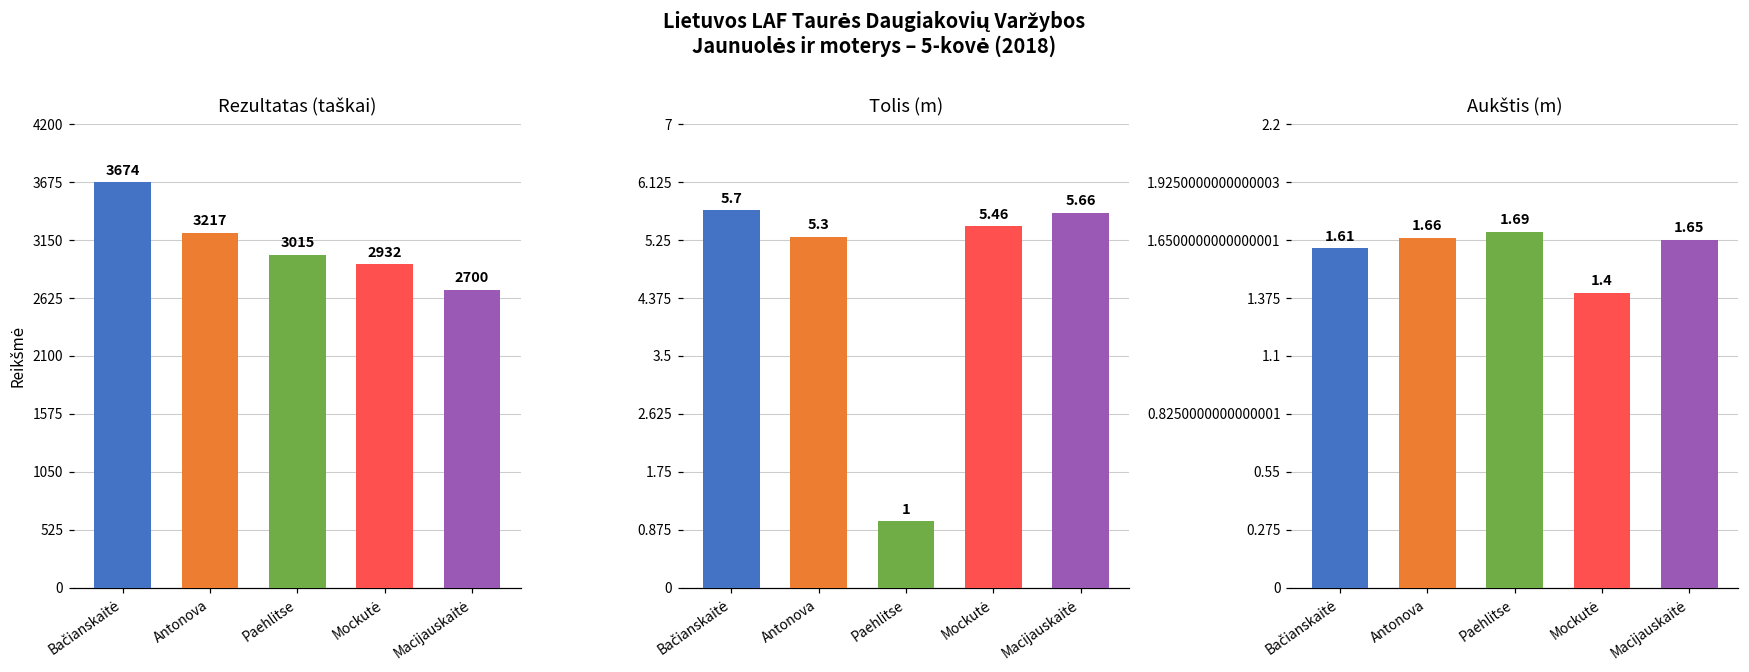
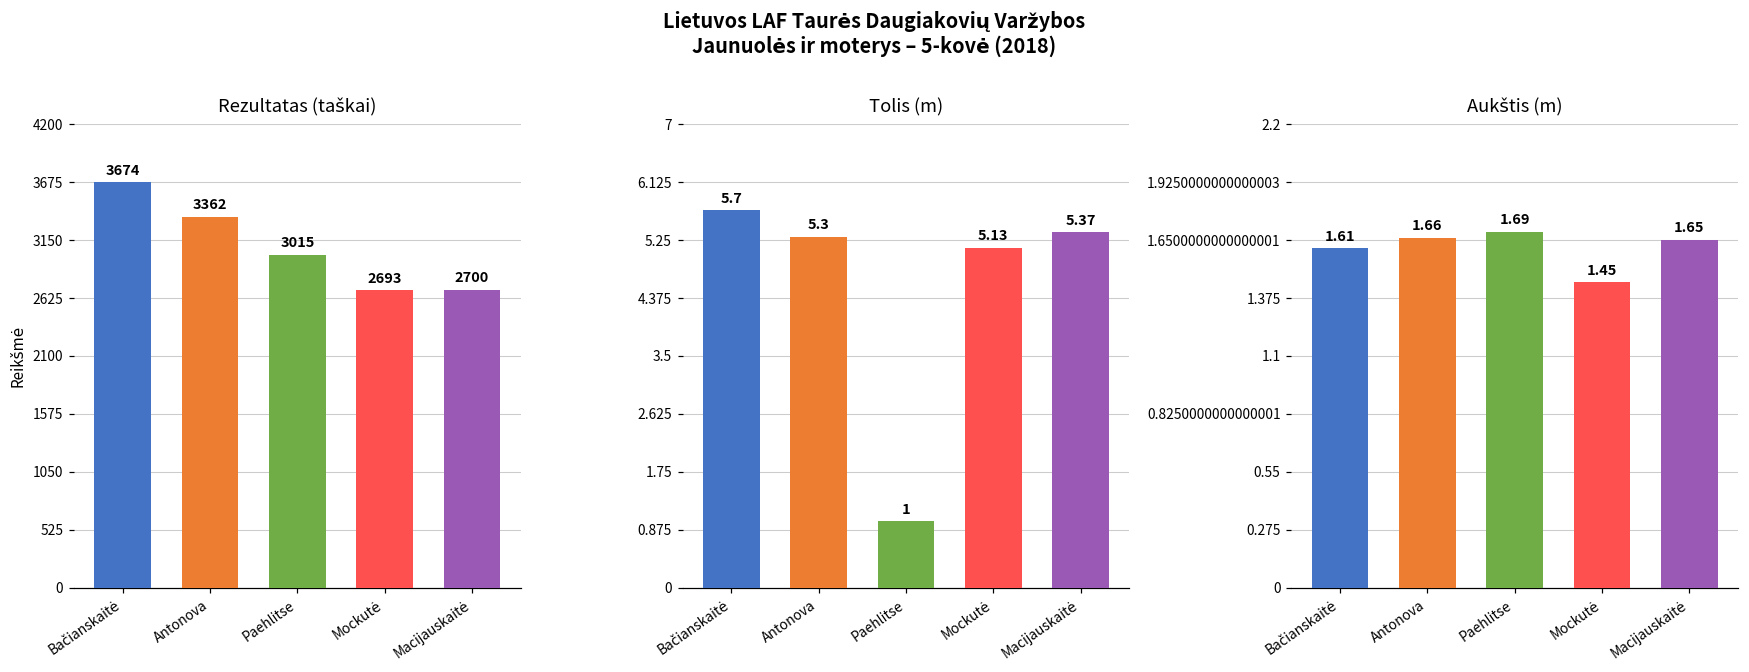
Rezultatas (taškai), Antonova: 3217 -> 3362
Rezultatas (taškai), Mockutė: 2932 -> 2693
Tolis (m), Mockutė: 5.46 -> 5.13
Tolis (m), Macijauskaitė: 5.66 -> 5.37
Aukštis (m), Mockutė: 1.4 -> 1.45
